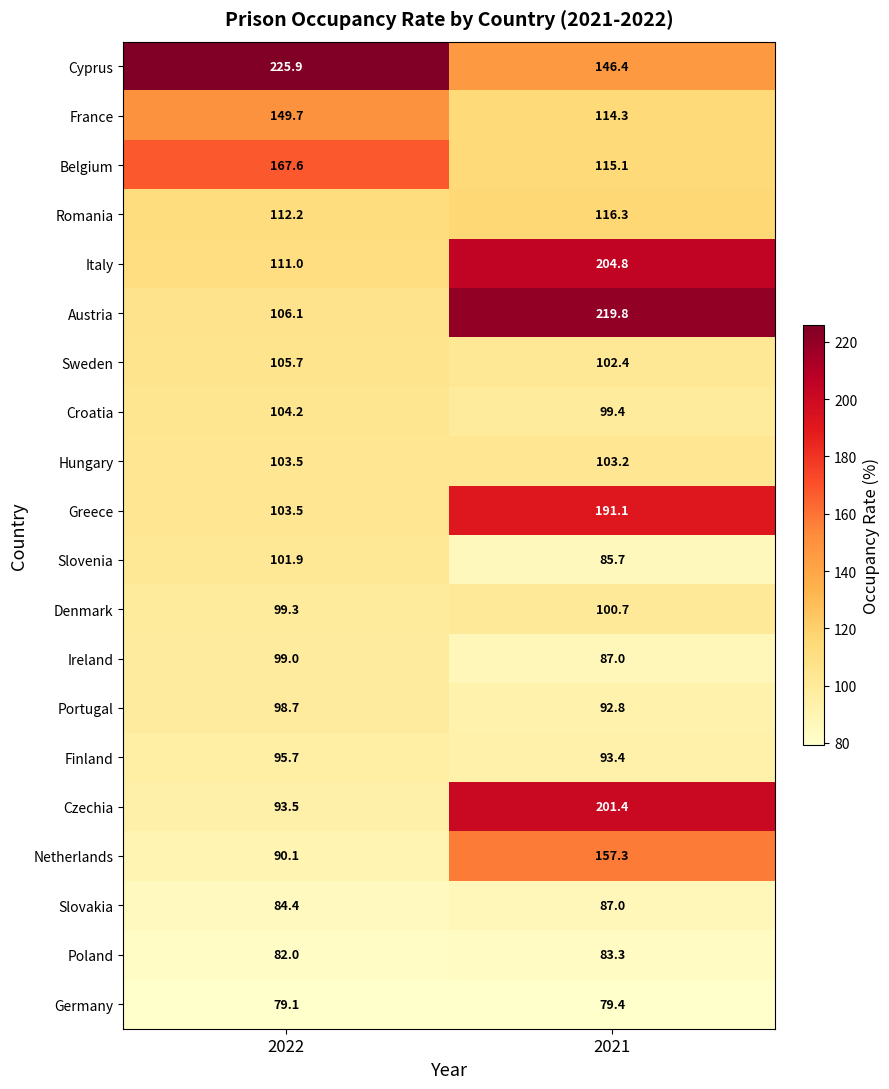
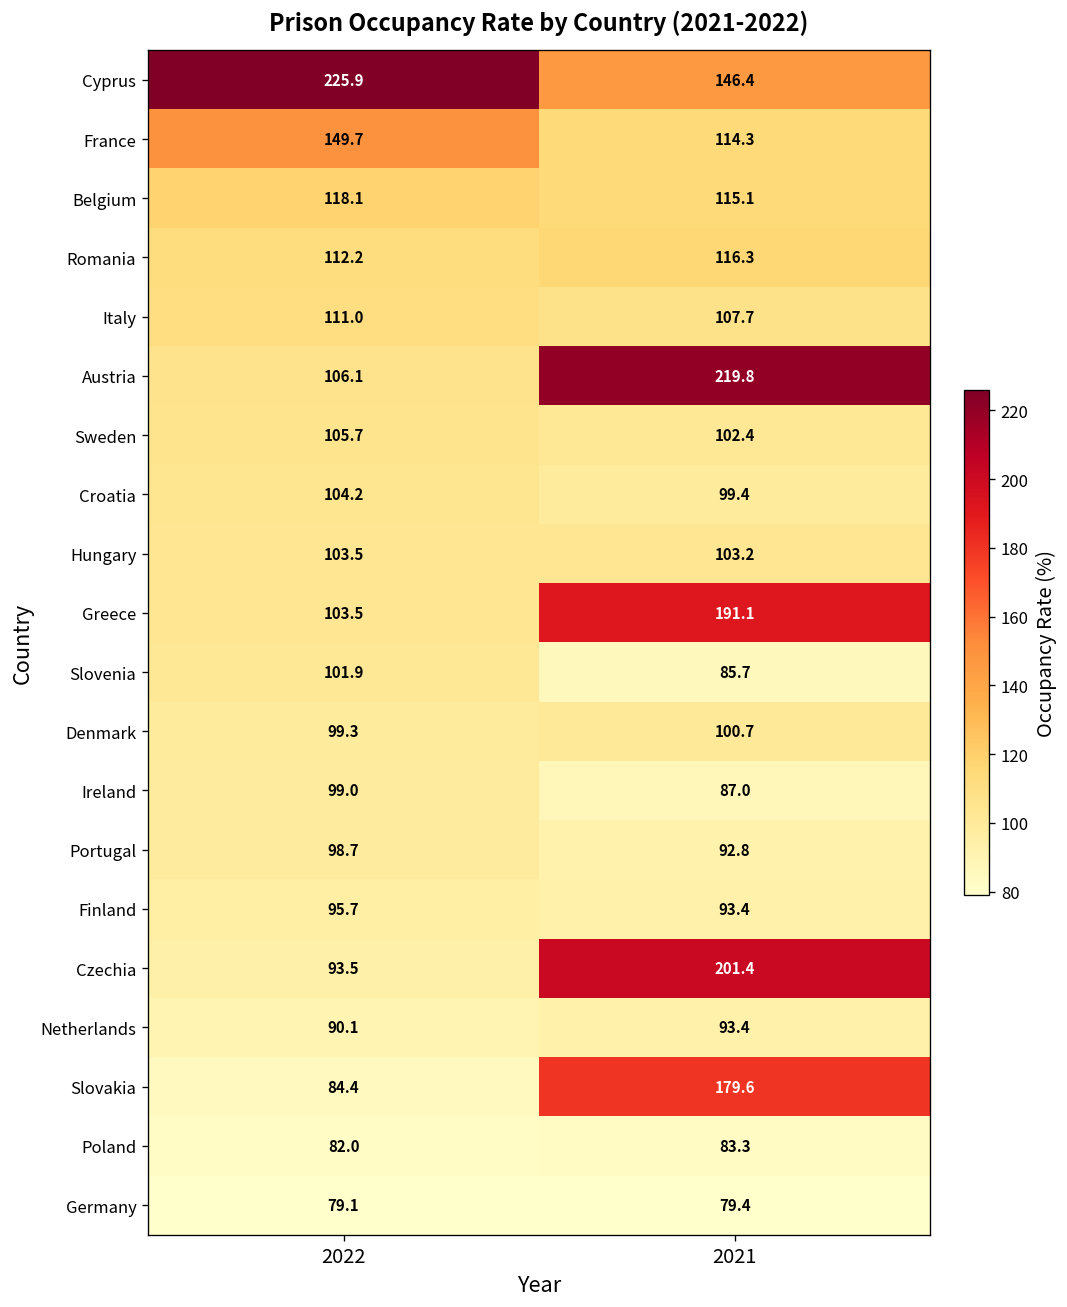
Belgium, 2022: 167.6 -> 118.1
Italy, 2021: 204.8 -> 107.7
Netherlands, 2021: 157.3 -> 93.4
Slovakia, 2021: 87.0 -> 179.6
